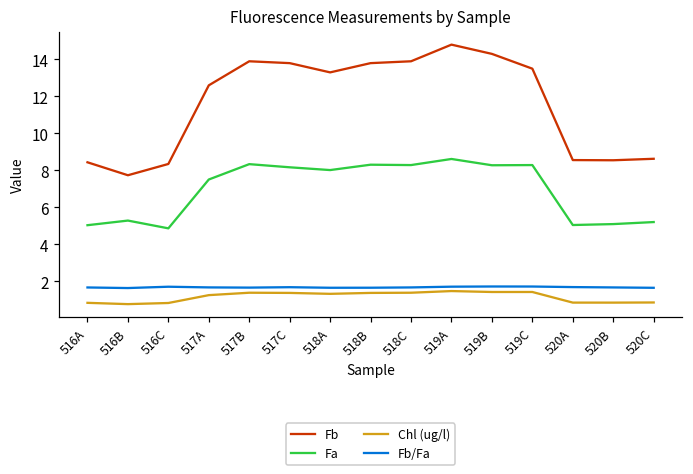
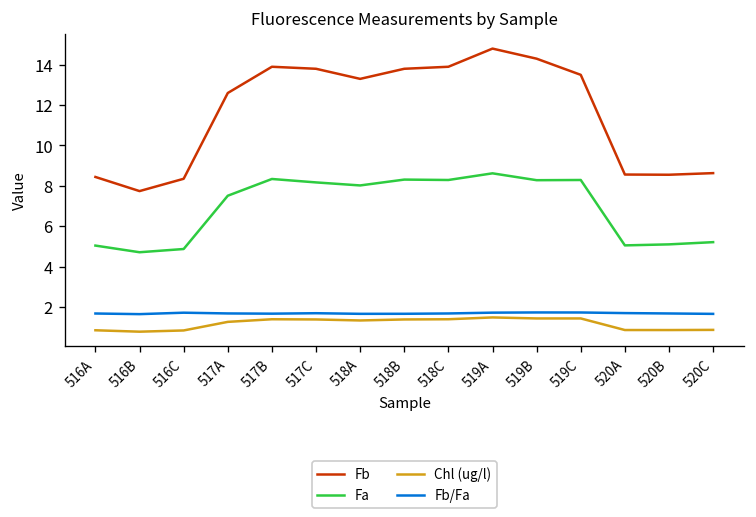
Fa, 516B: 5.3 -> 4.7
